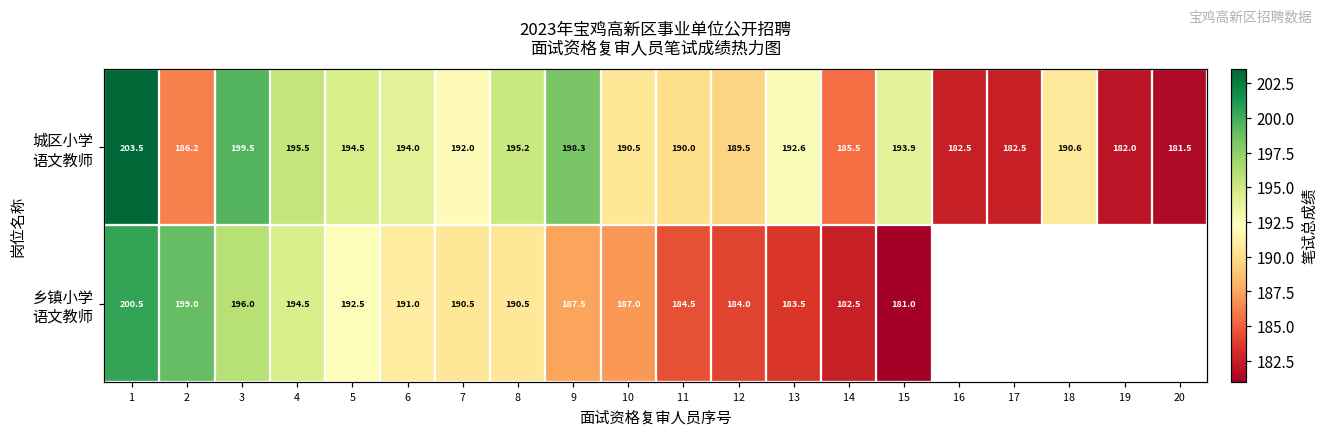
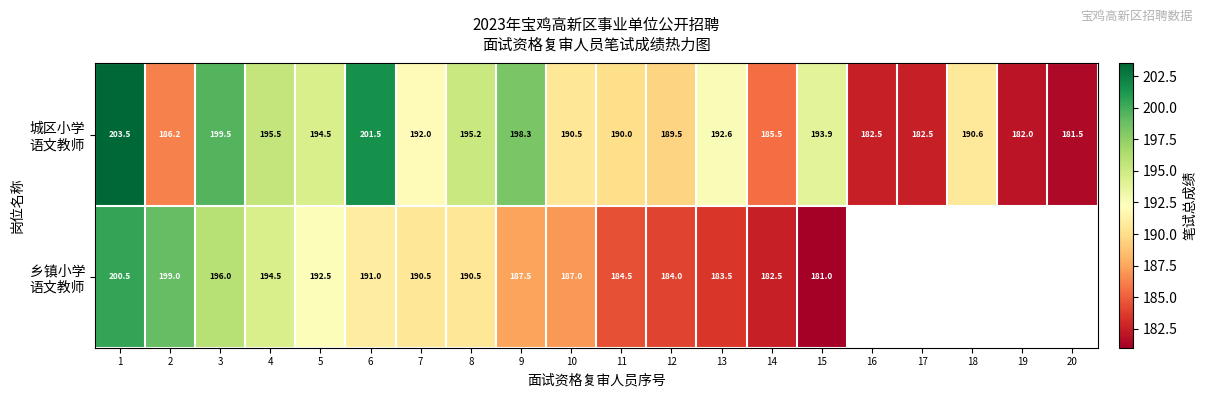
城区小学 语文教师, 6: 194.0 -> 201.5
